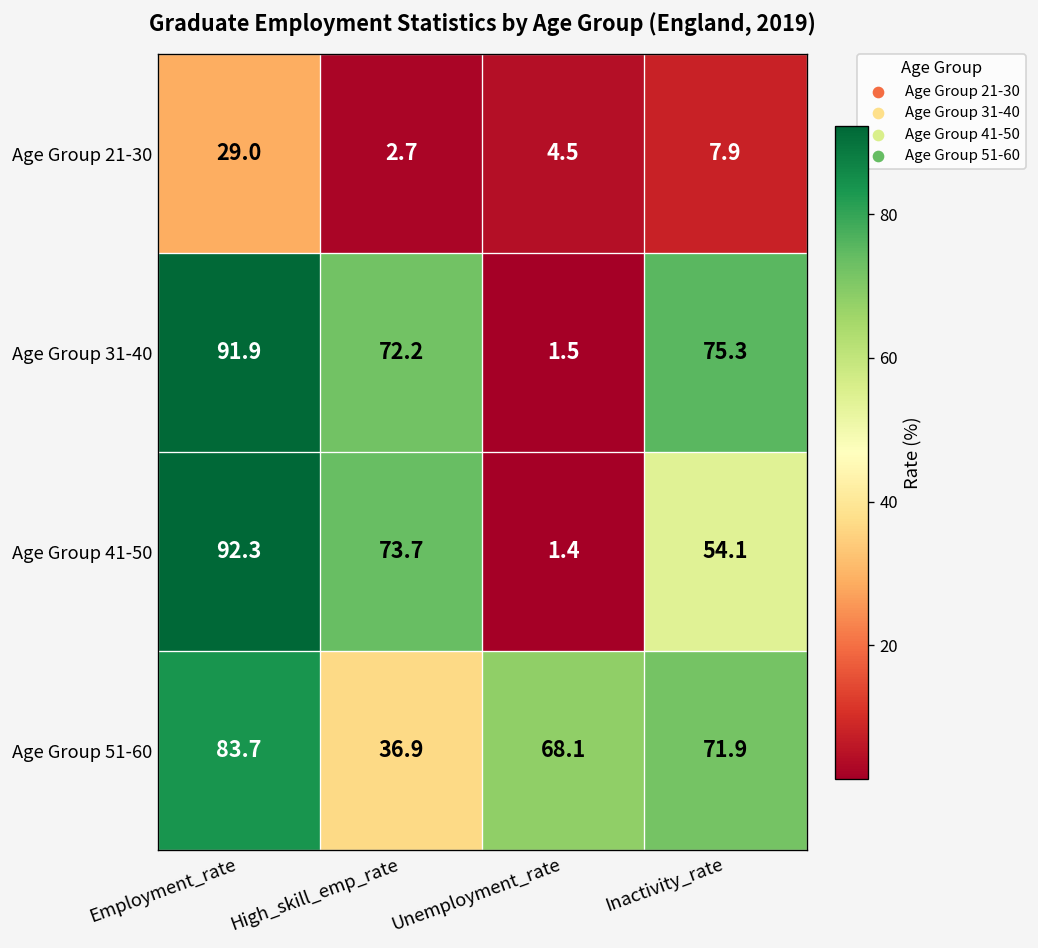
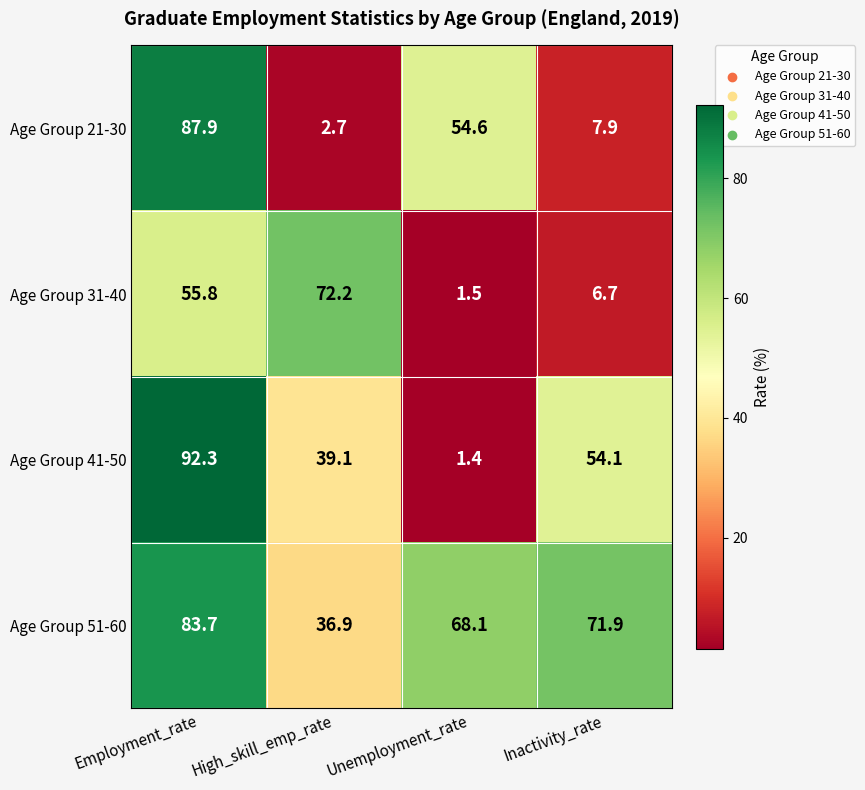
Age Group 21-30, Employment_rate: 29.0 -> 87.9
Age Group 21-30, Unemployment_rate: 4.5 -> 54.6
Age Group 31-40, Employment_rate: 91.9 -> 55.8
Age Group 31-40, Inactivity_rate: 75.3 -> 6.7
Age Group 41-50, High_skill_emp_rate: 73.7 -> 39.1
